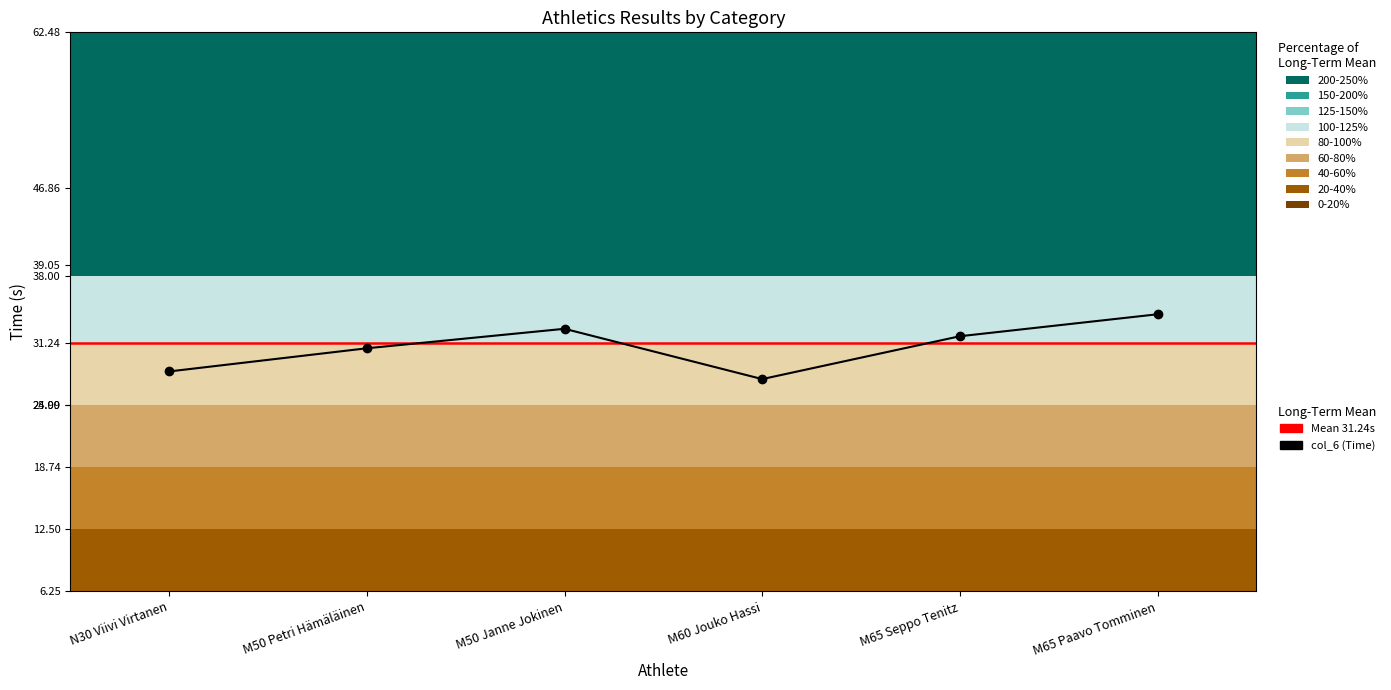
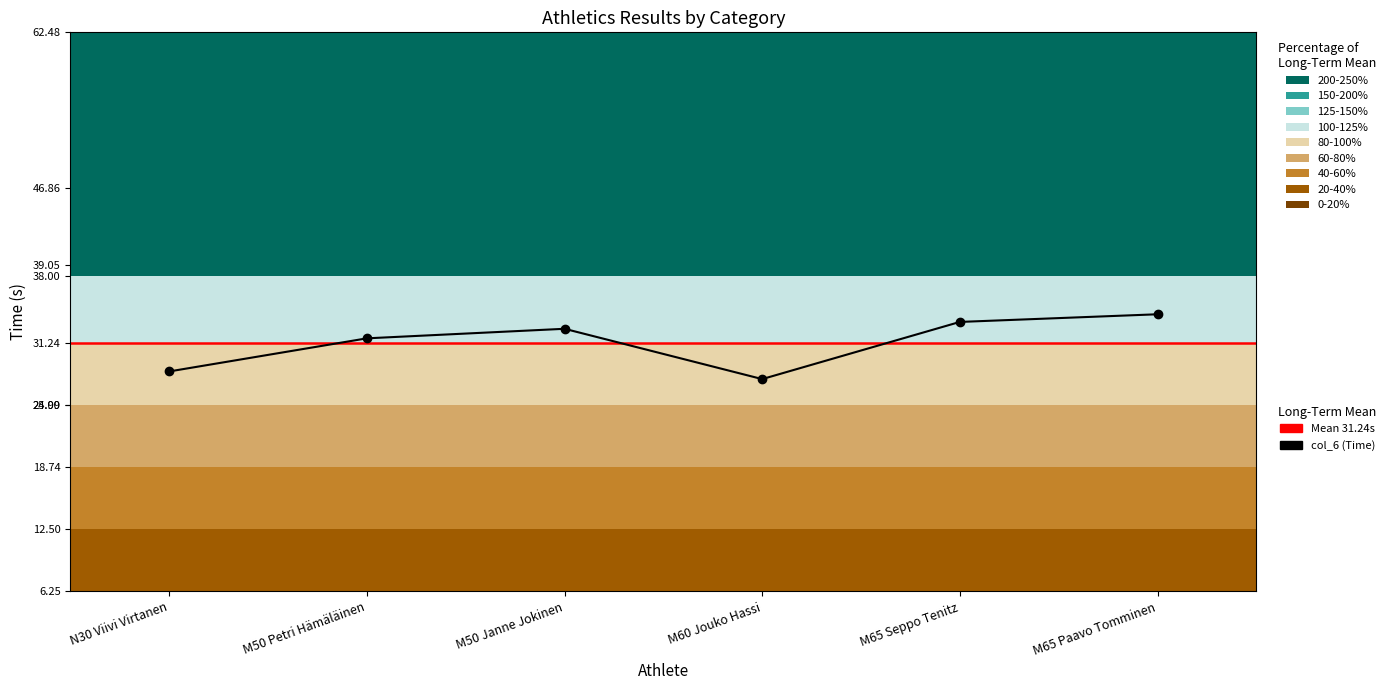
M50 Petri Hämäläinen: 31 -> 32
M65 Seppo Tenitz: 32 -> 33
